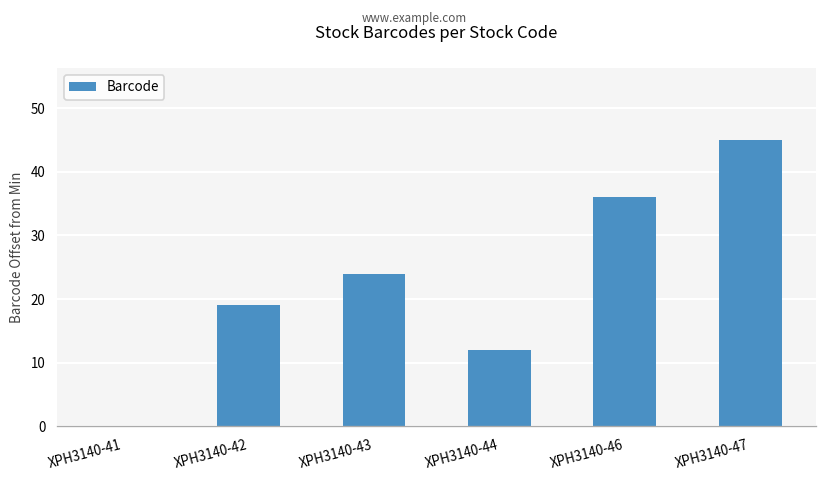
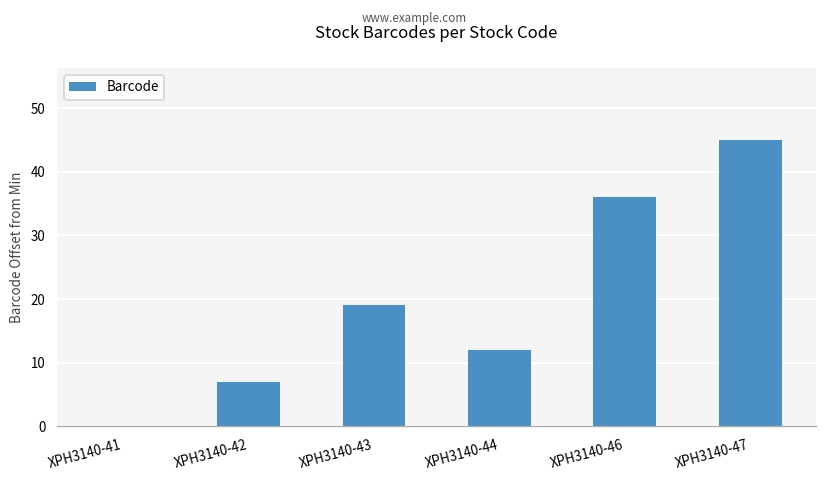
XPH3140-42: 19 -> 7
XPH3140-43: 24 -> 19
